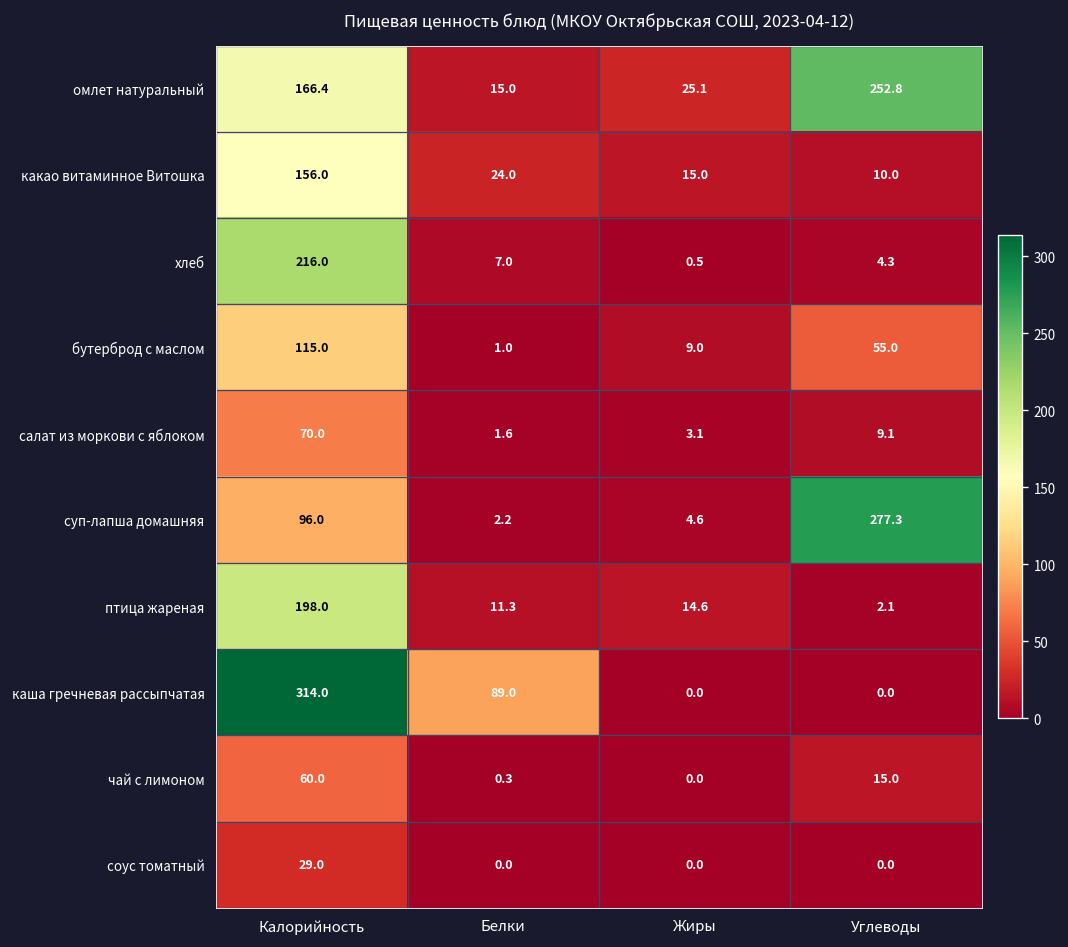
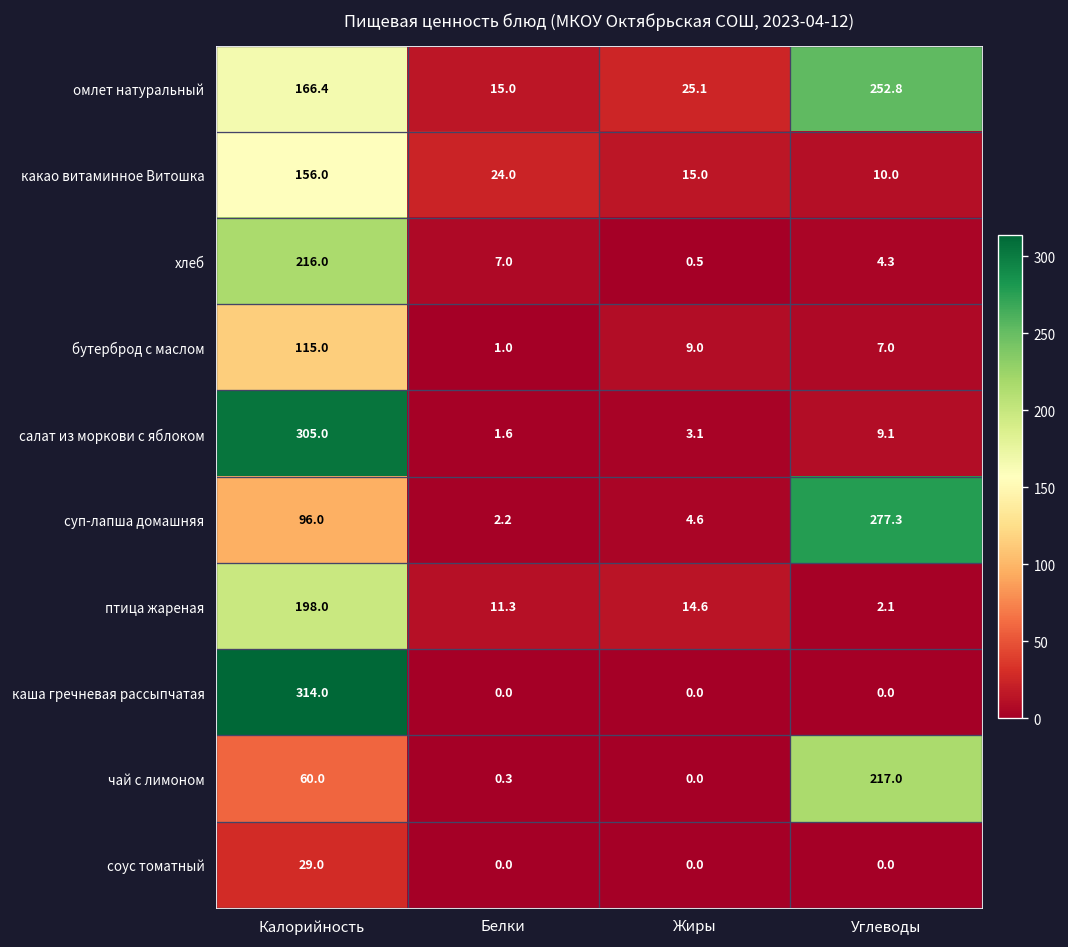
бутерброд с маслом, Углеводы: 55.0 -> 7.0
салат из моркови с яблоком, Калорийность: 70.0 -> 305.0
каша гречневая рассыпчатая, Белки: 89.0 -> 0.0
чай с лимоном, Углеводы: 15.0 -> 217.0
